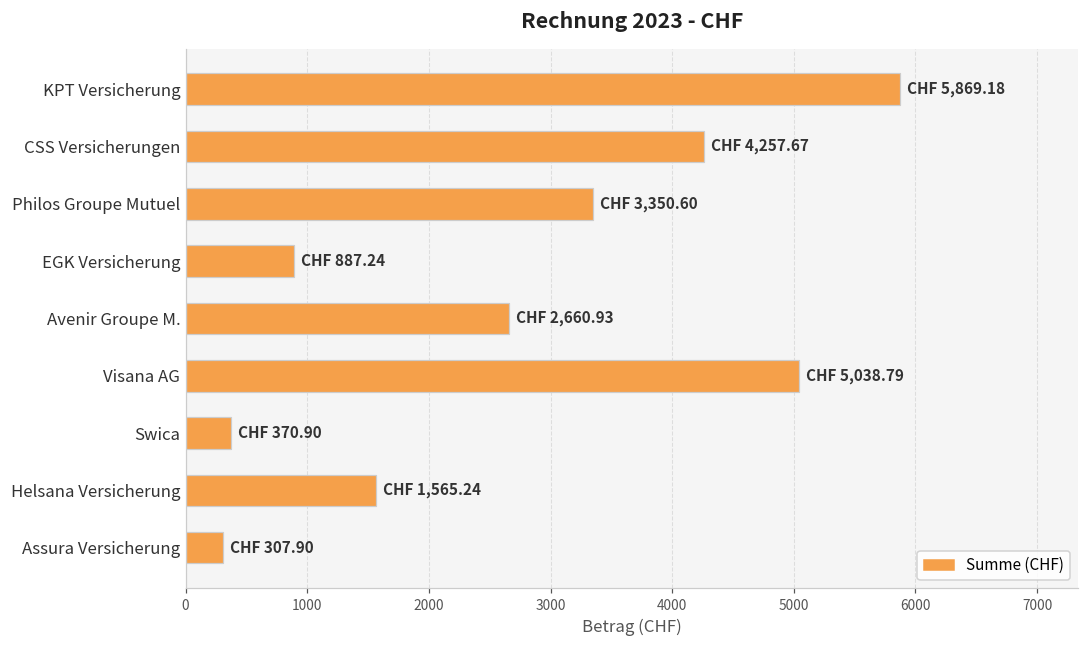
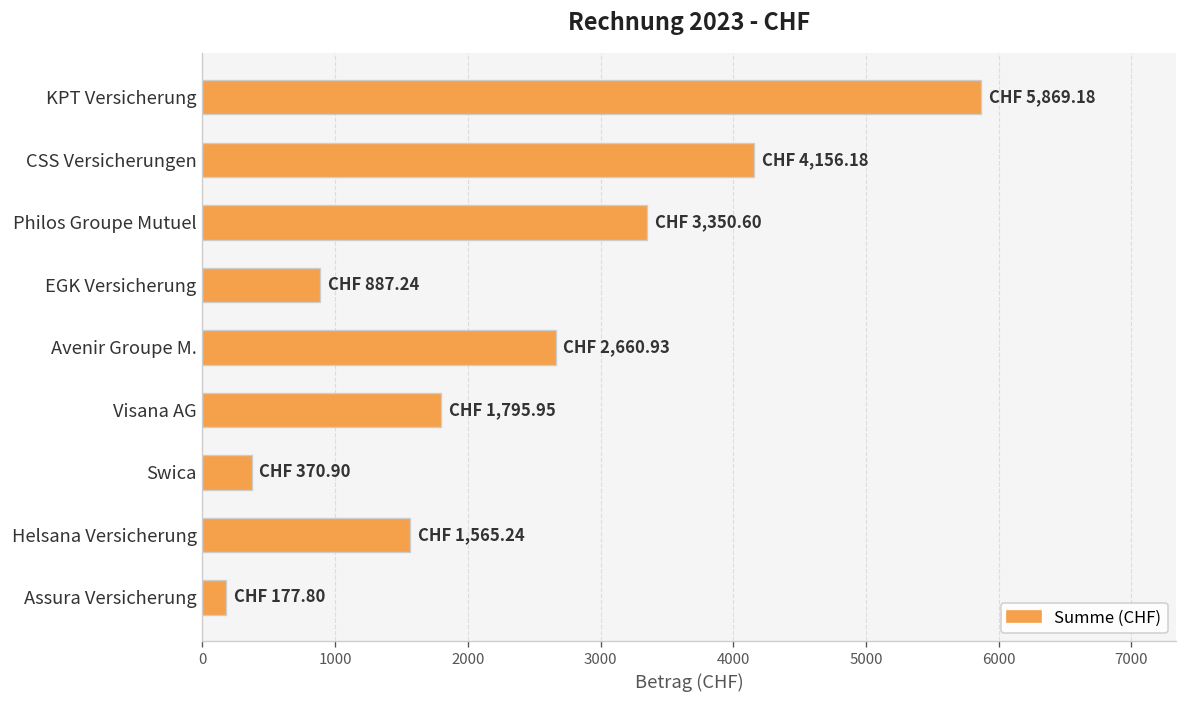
CSS Versicherungen: 4,257.67 -> 4,156.18
Visana AG: 5,038.79 -> 1,795.95
Assura Versicherung: 307.90 -> 177.80
